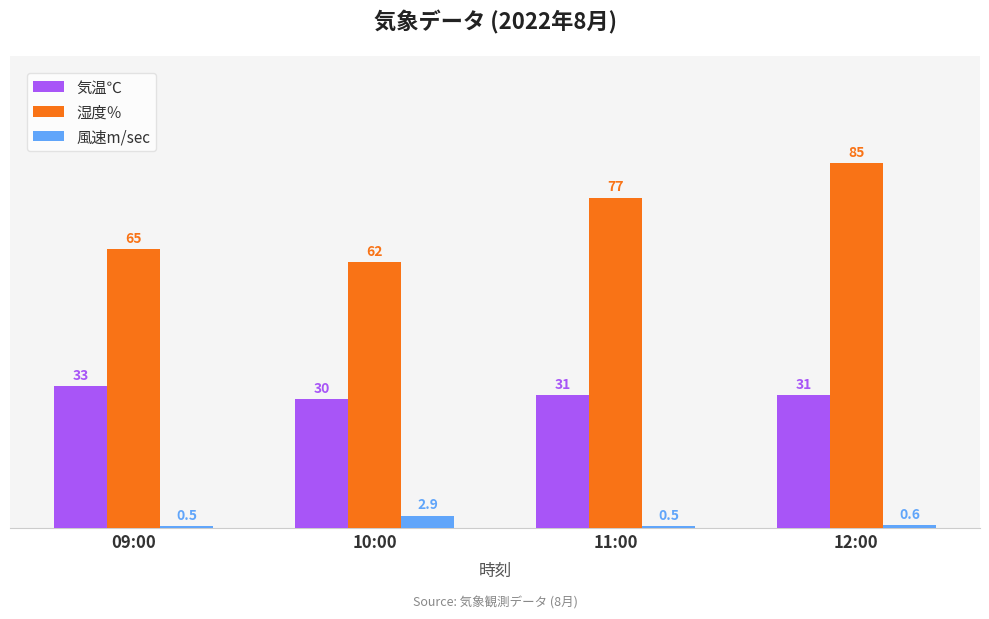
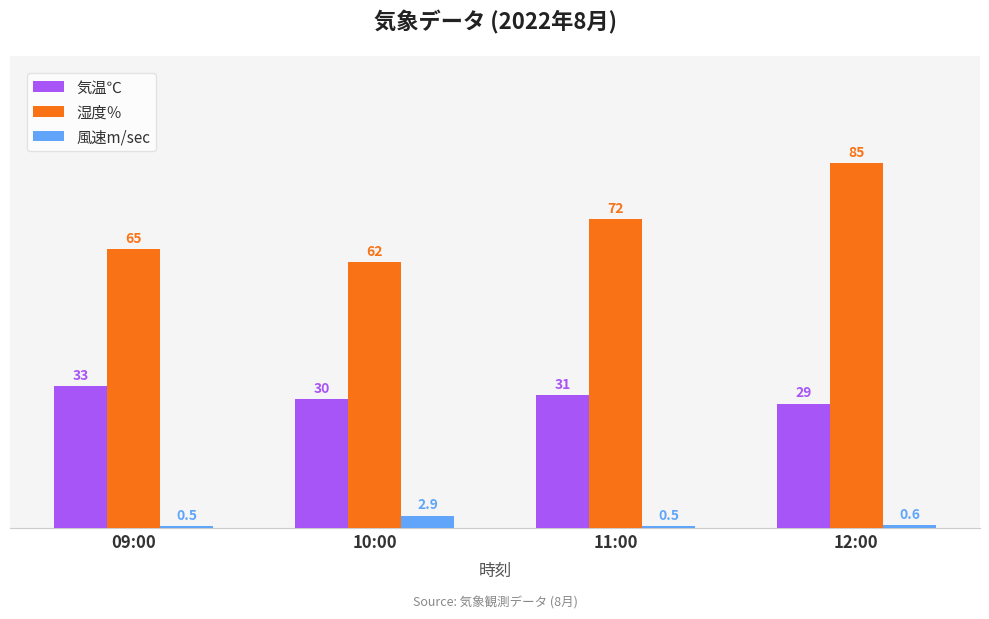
湿度％, 11:00: 77 -> 72
気温℃, 12:00: 31 -> 29
